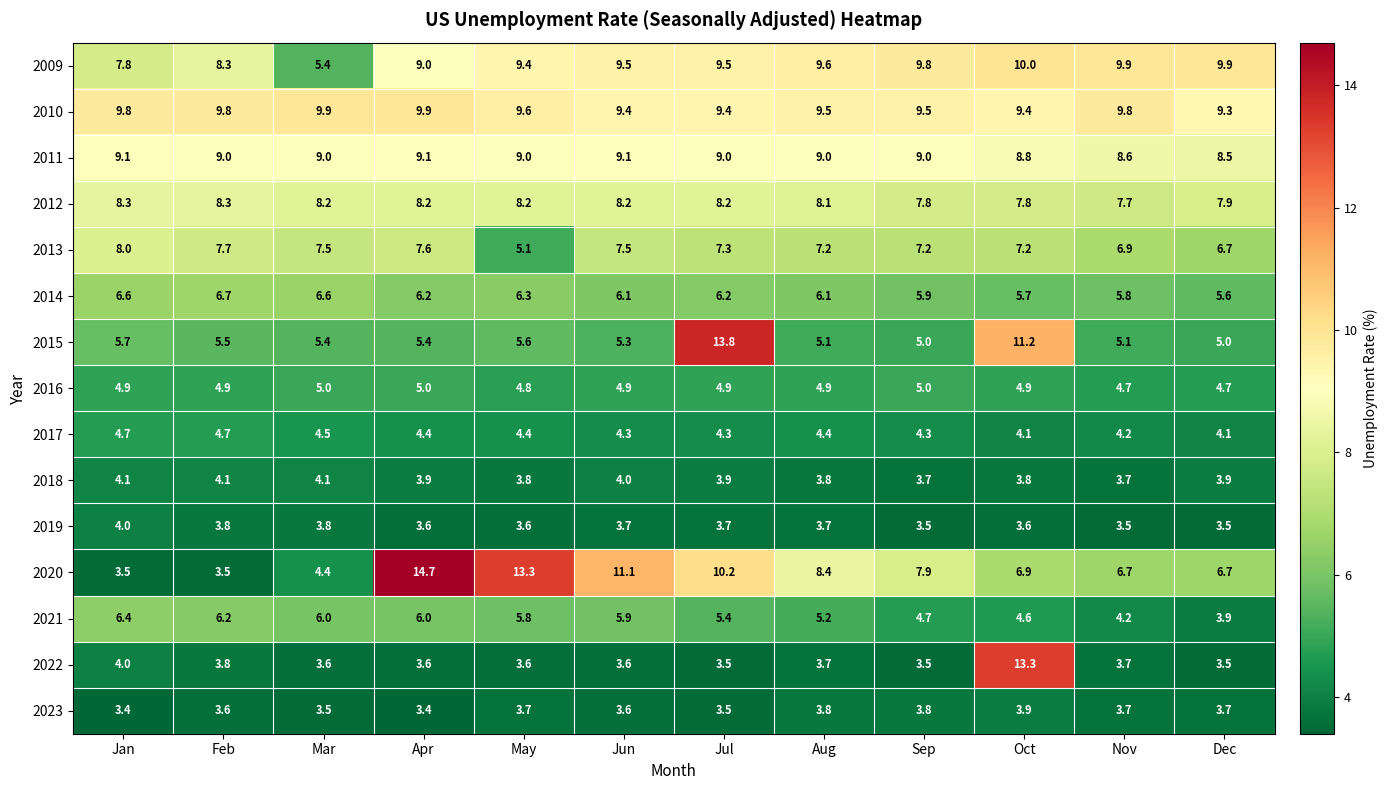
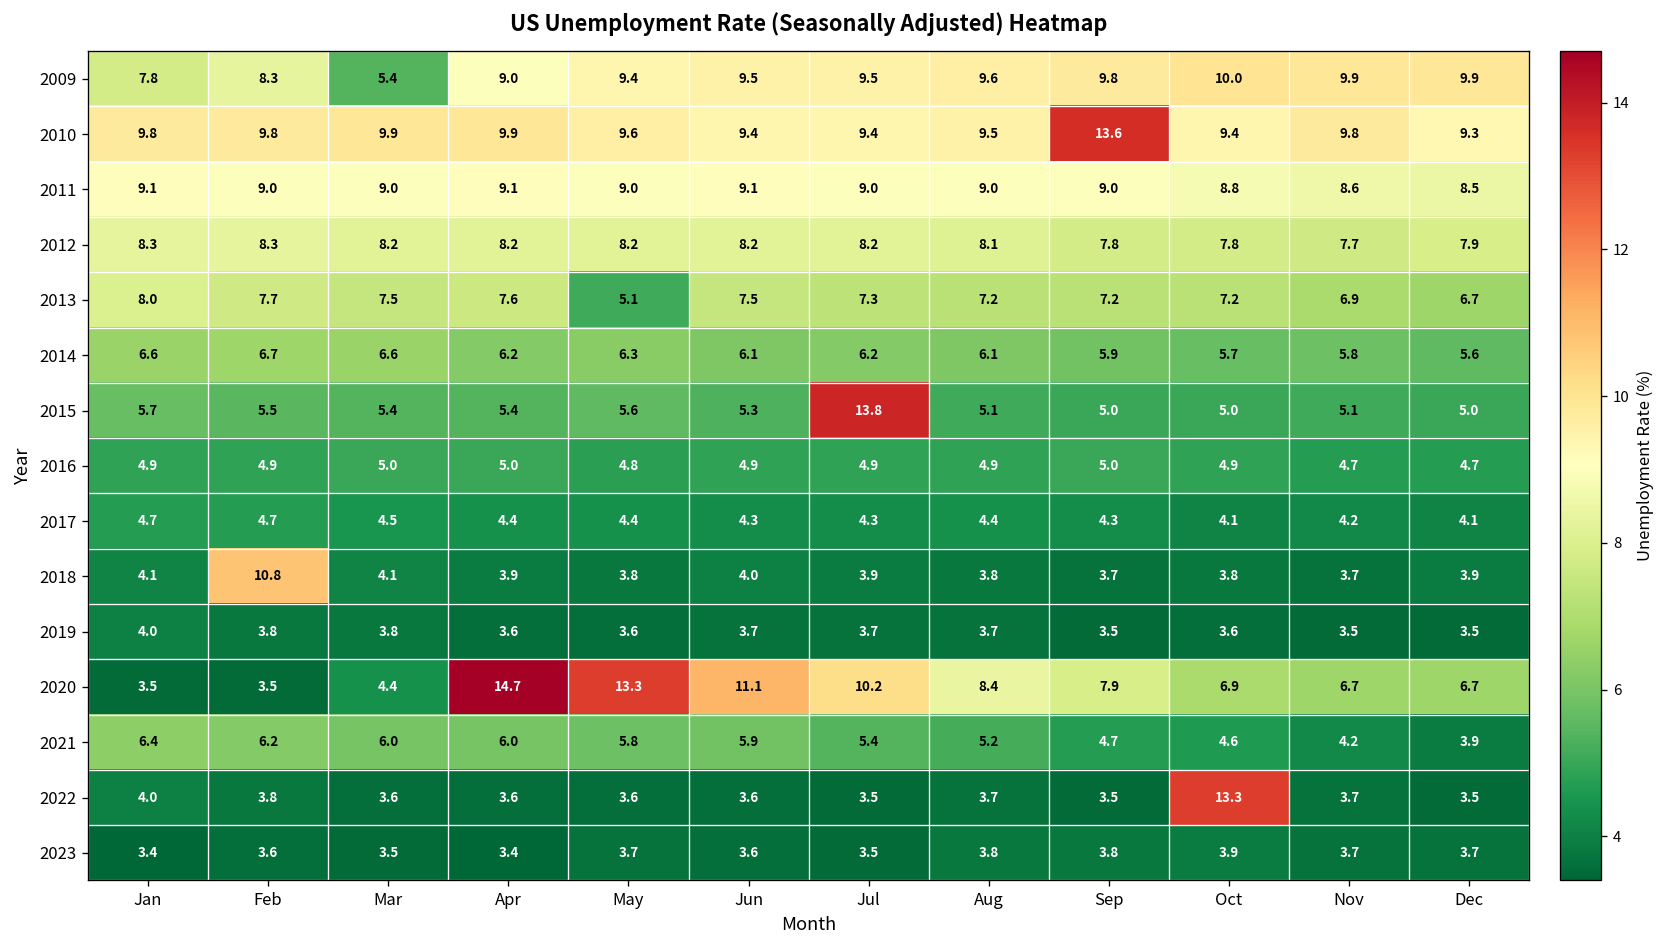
2010, Sep: 9.5 -> 13.6
2015, Oct: 11.2 -> 5.0
2018, Feb: 4.1 -> 10.8
